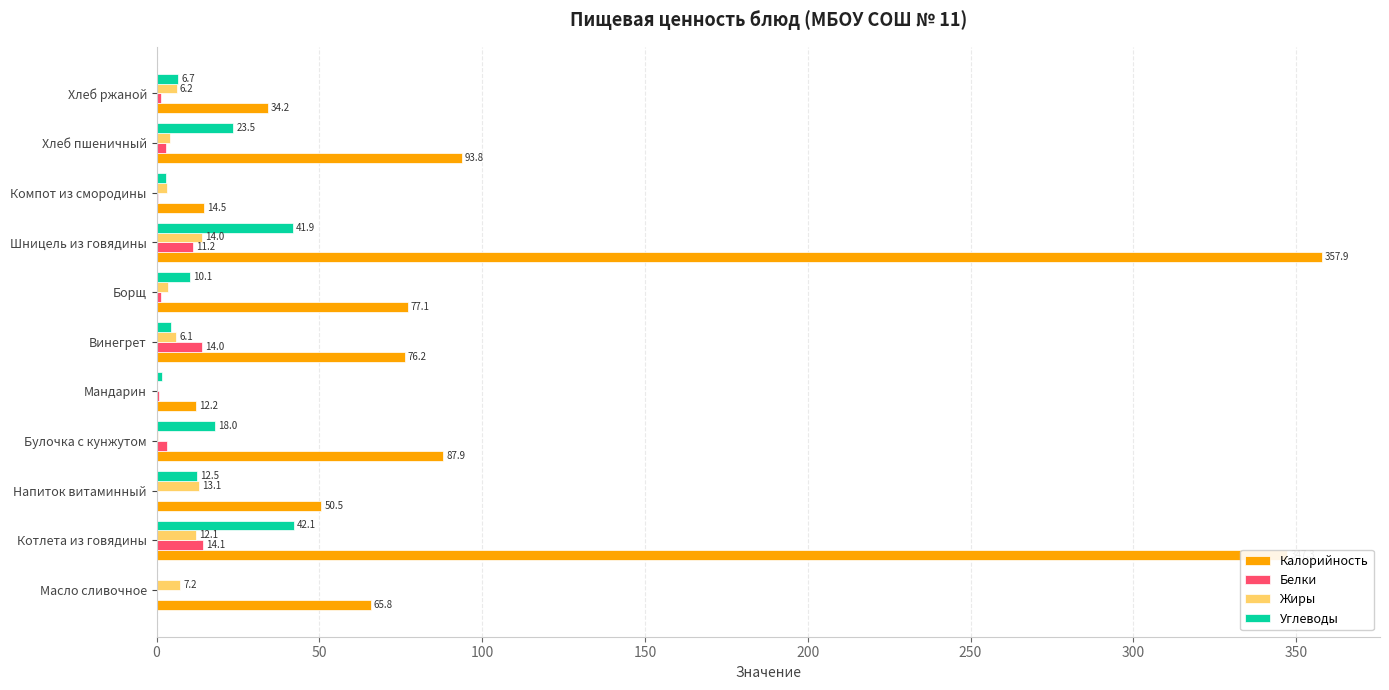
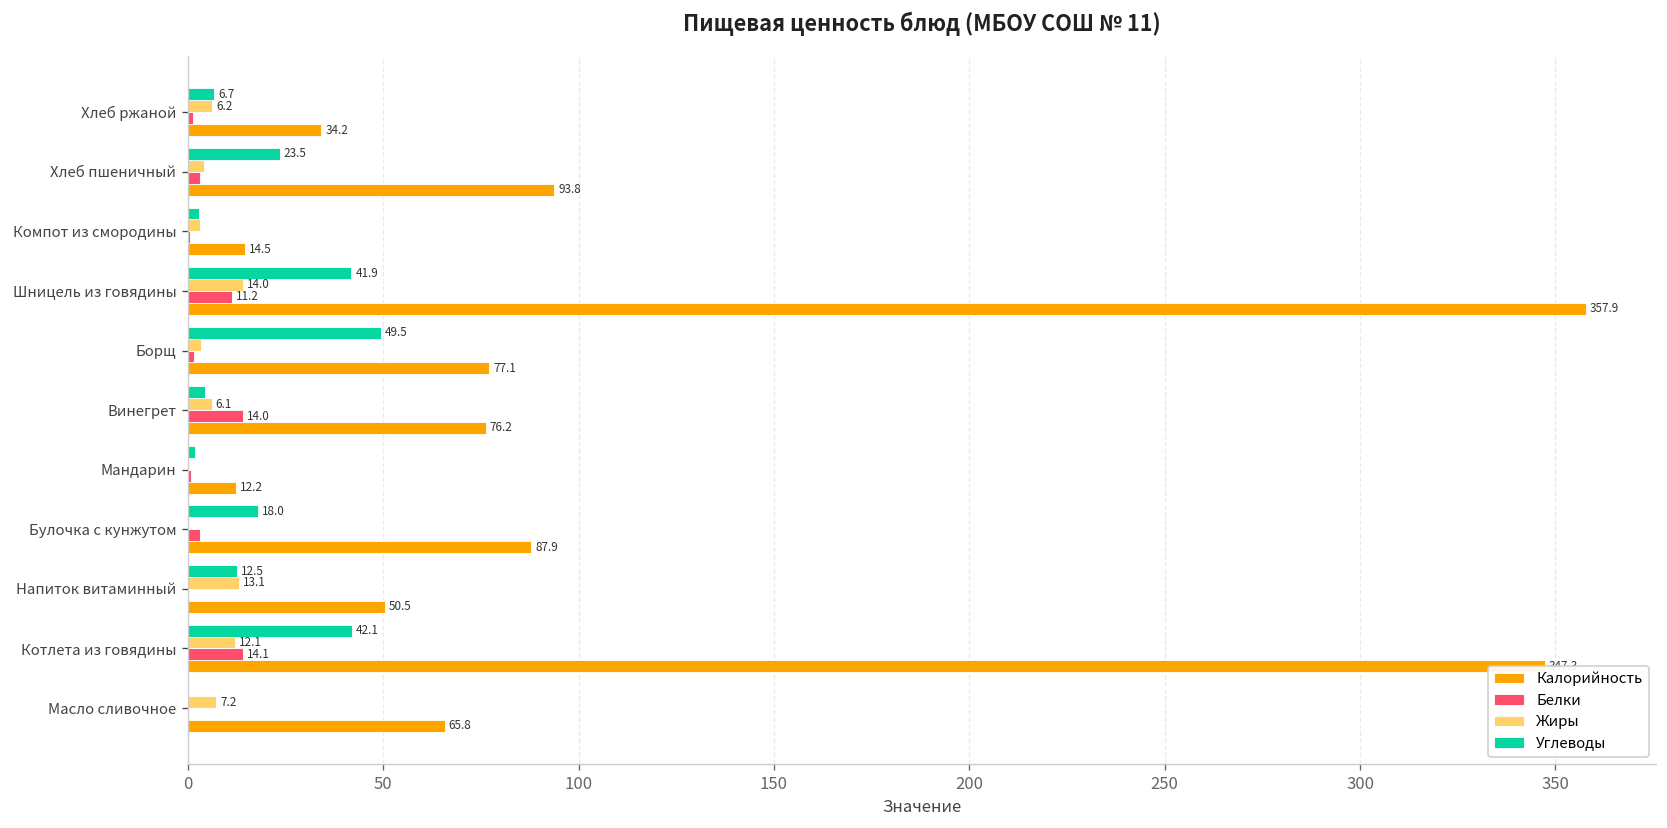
Углеводы, Борщ: 10.1 -> 49.5
